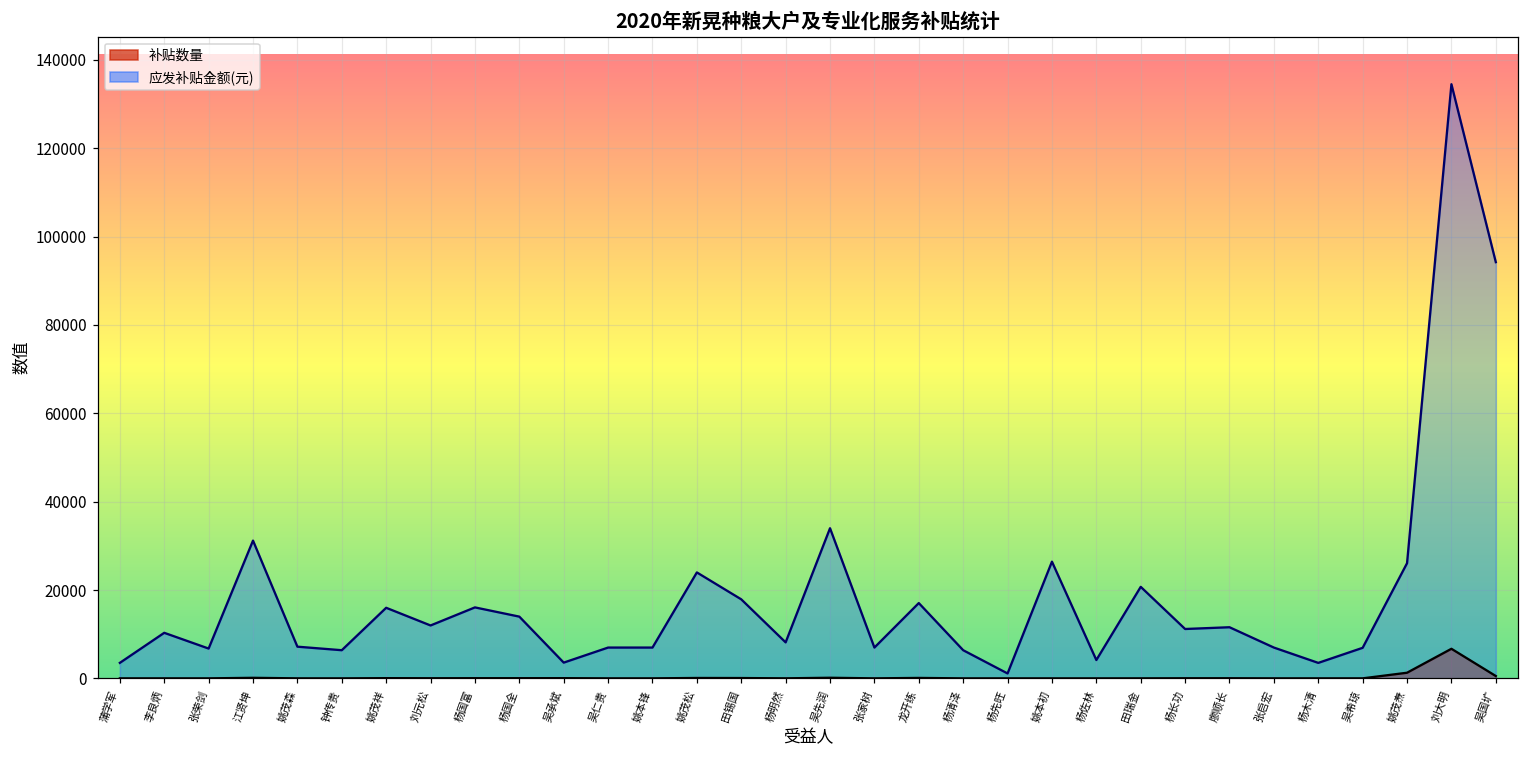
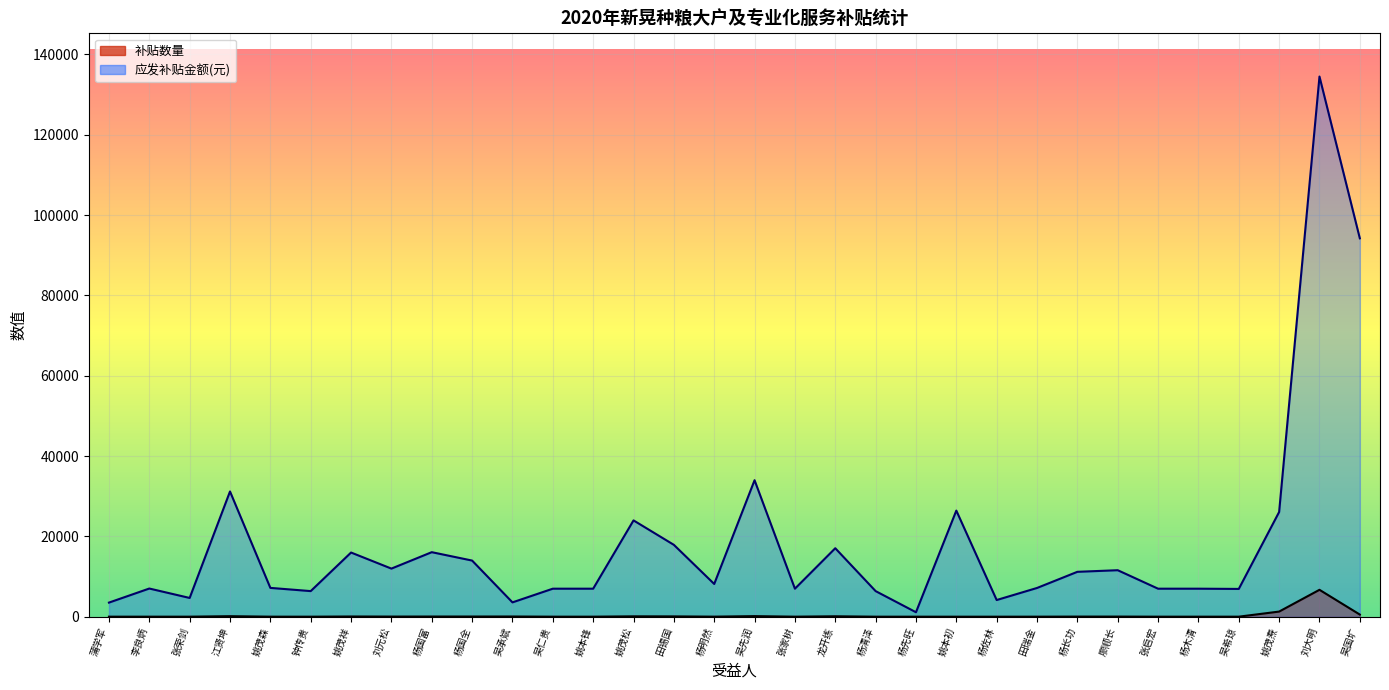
应发补贴金额(元), 李良炳: 10000 -> 7000
应发补贴金额(元), 张荣剑: 7000 -> 5000
应发补贴金额(元), 田瑞金: 21000 -> 7000
应发补贴金额(元), 杨木清: 4000 -> 7000
